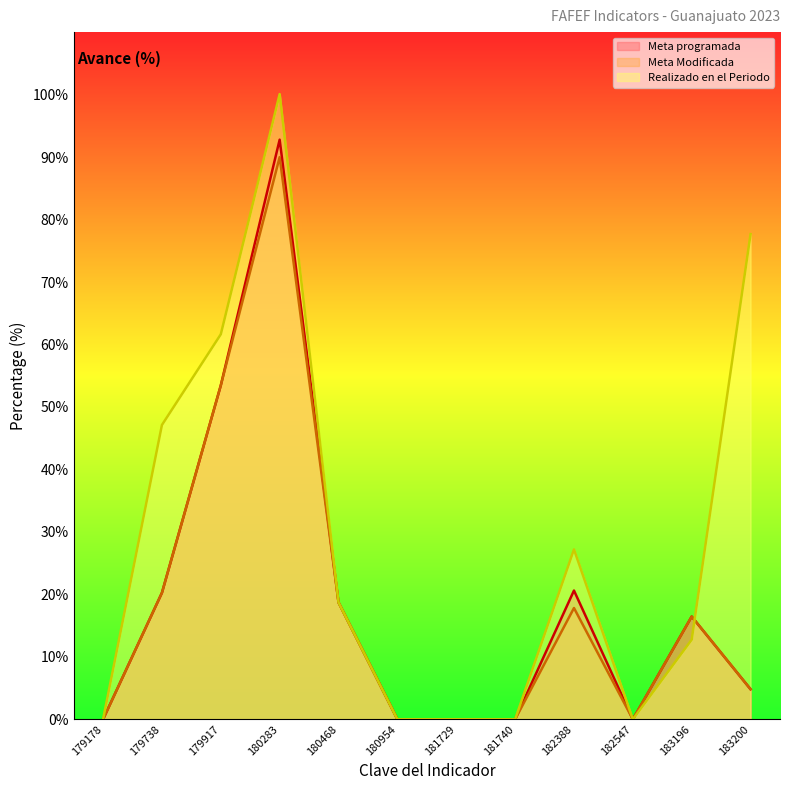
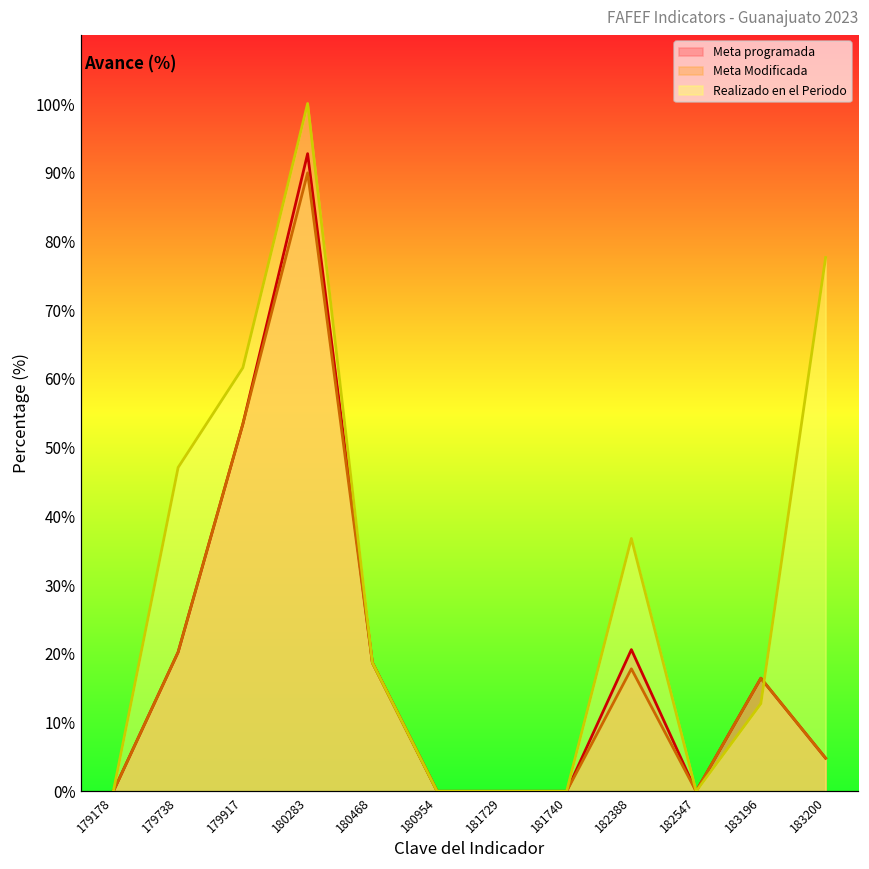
Realizado en el Periodo, 182388: 27% -> 37%
